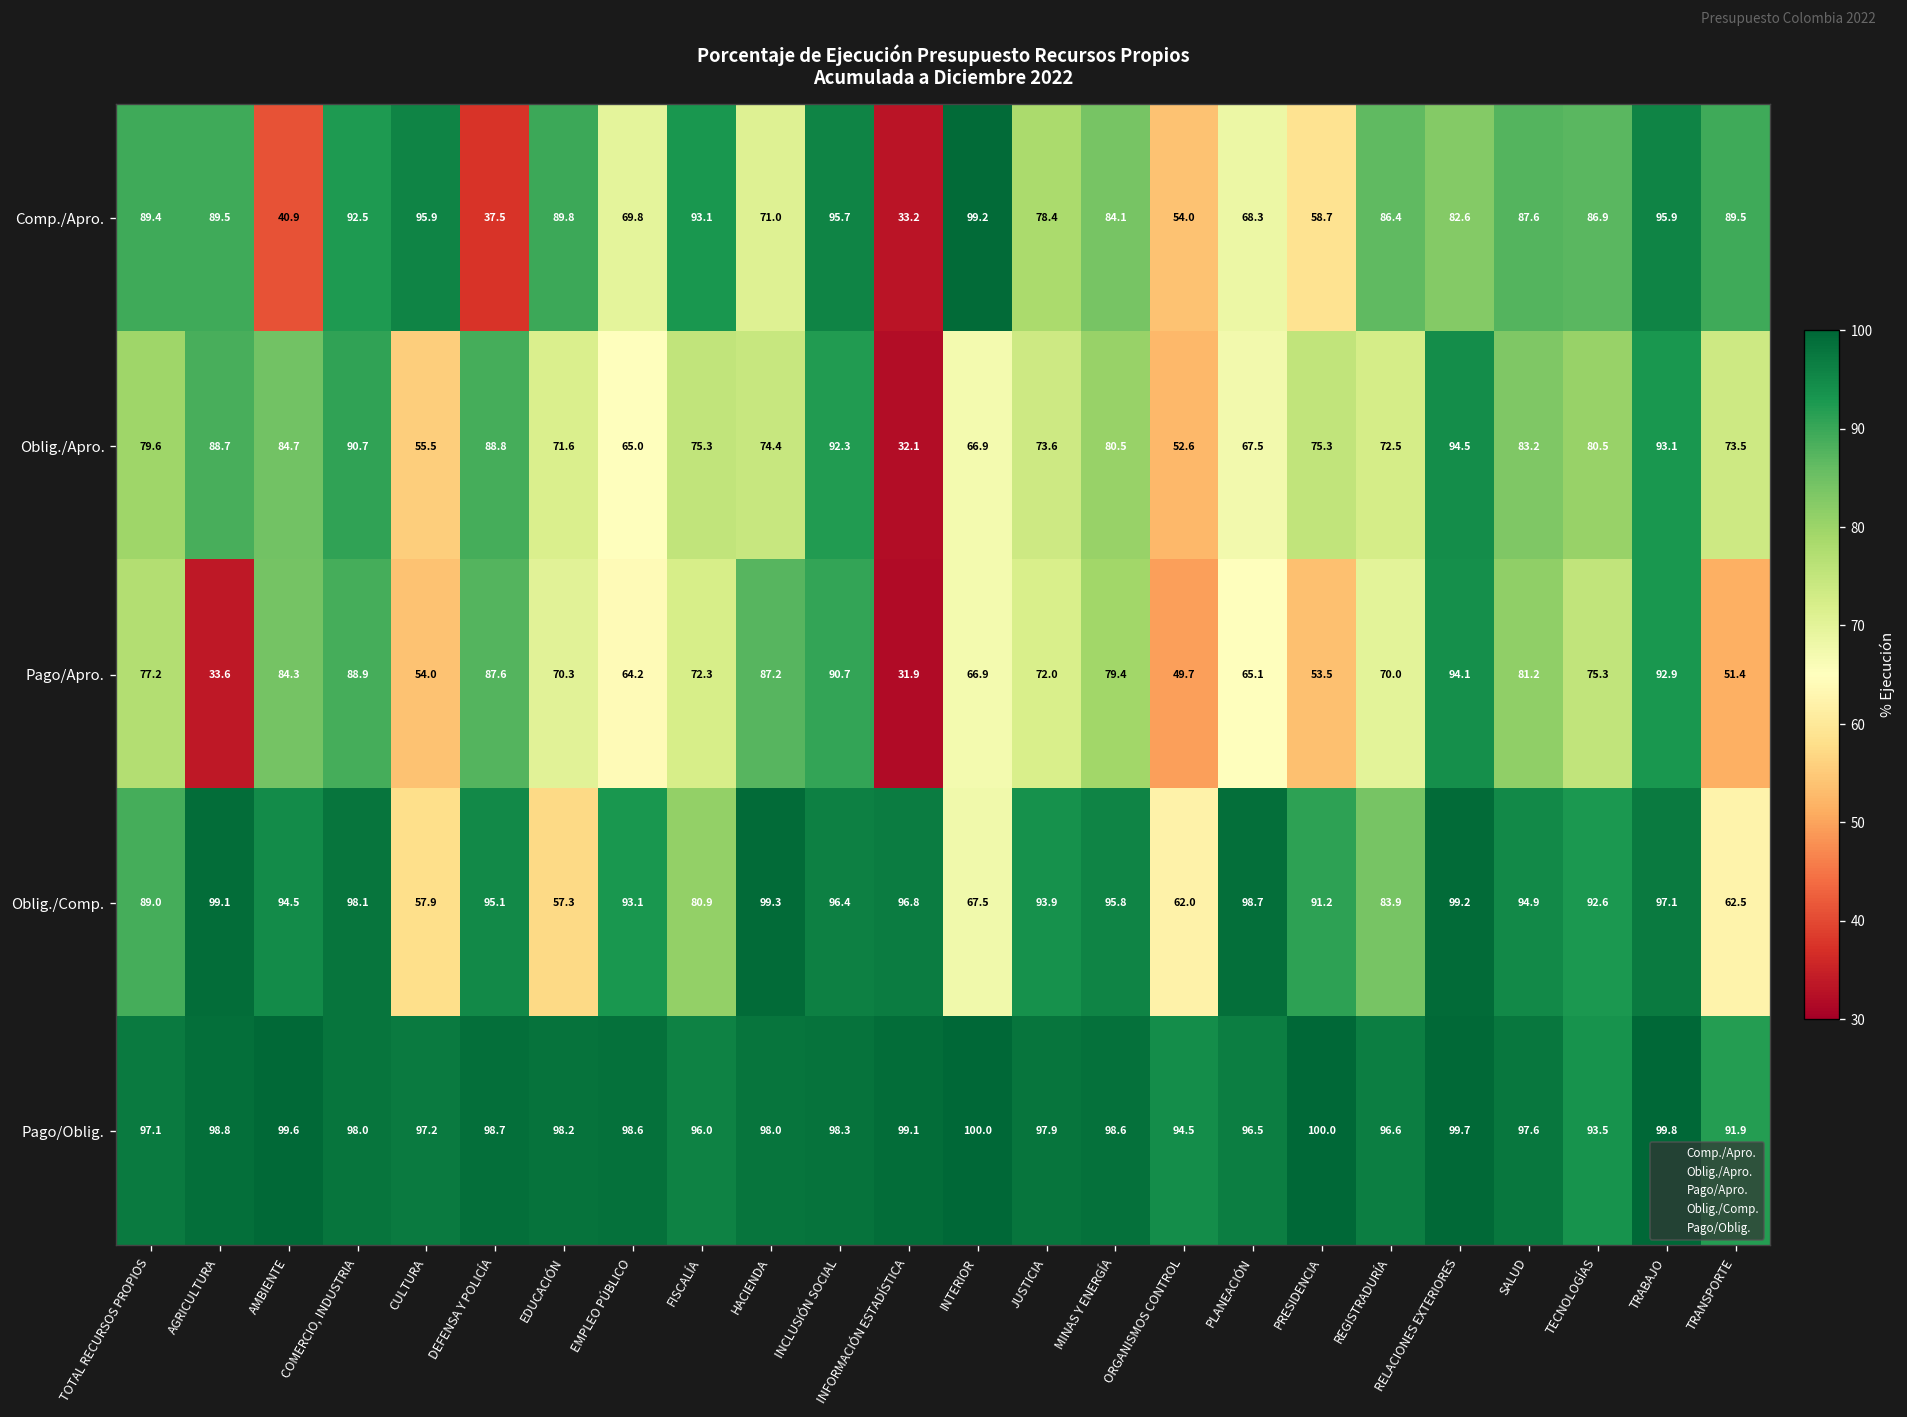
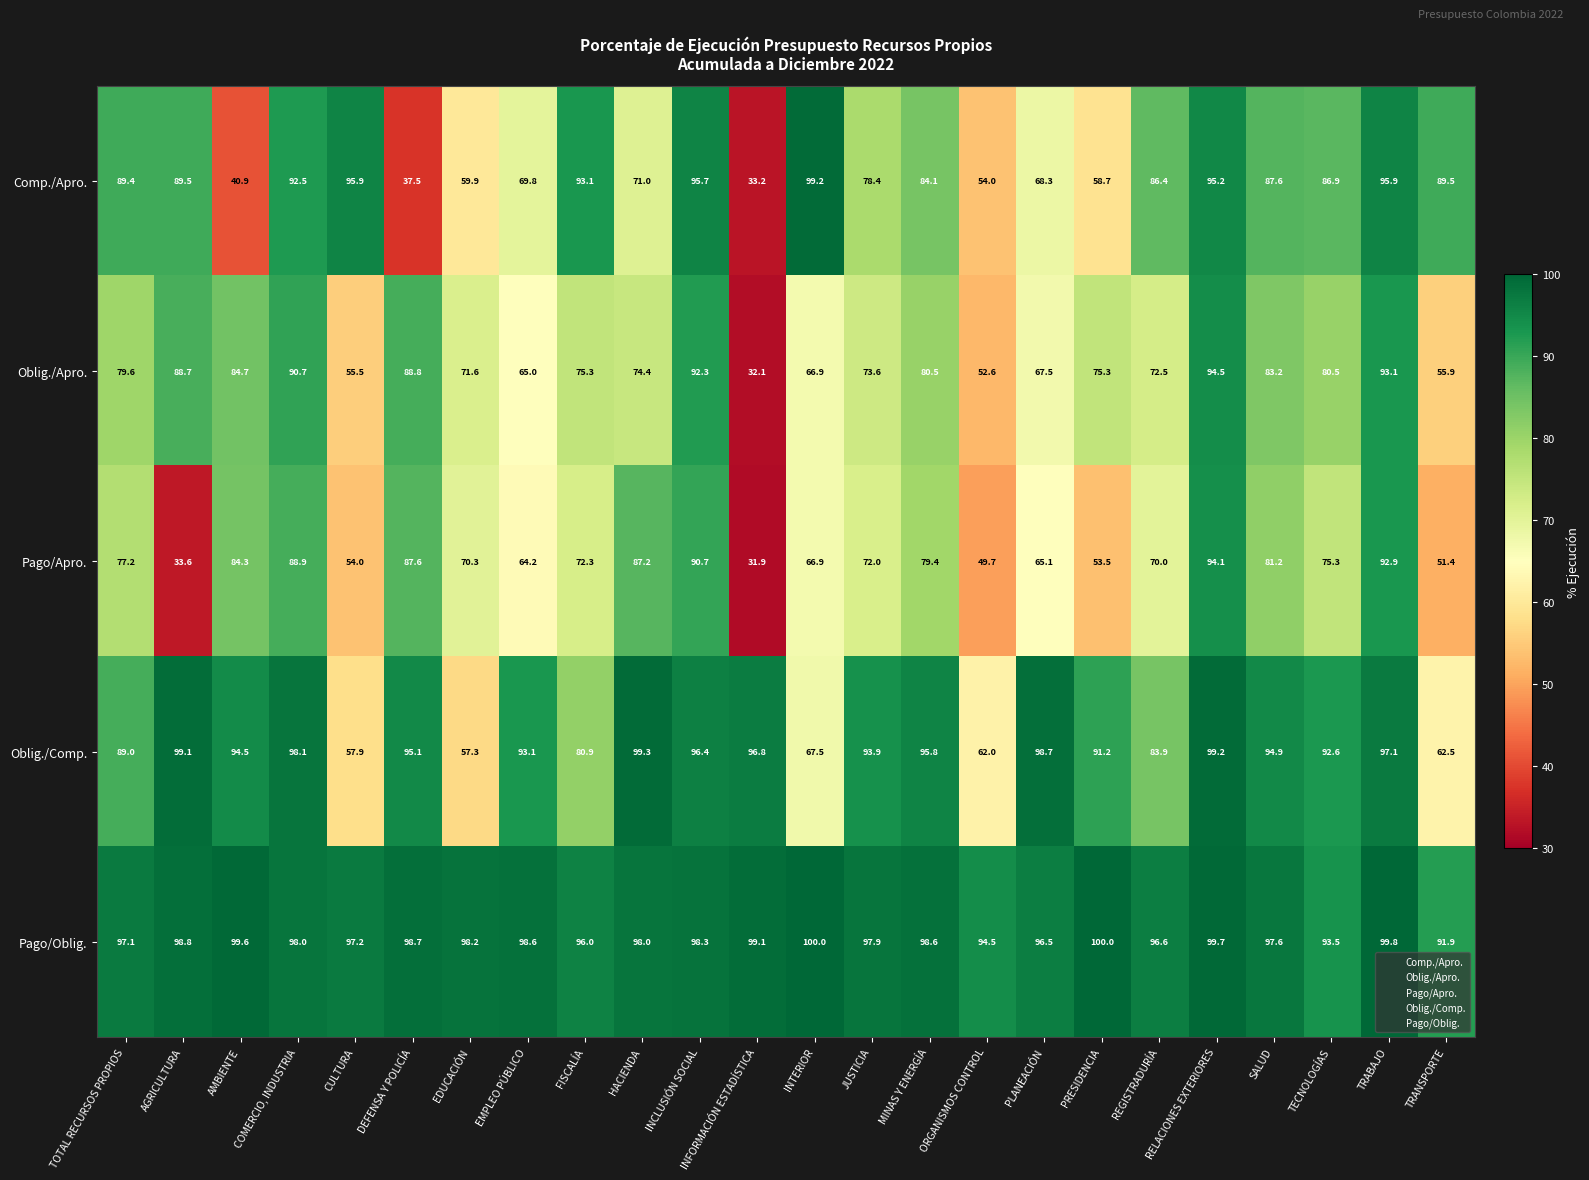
Comp./Apro., EDUCACIÓN: 89.8 -> 59.9
Comp./Apro., RELACIONES EXTERIORES: 82.6 -> 95.2
Oblig./Apro., TRANSPORTE: 73.5 -> 55.9
